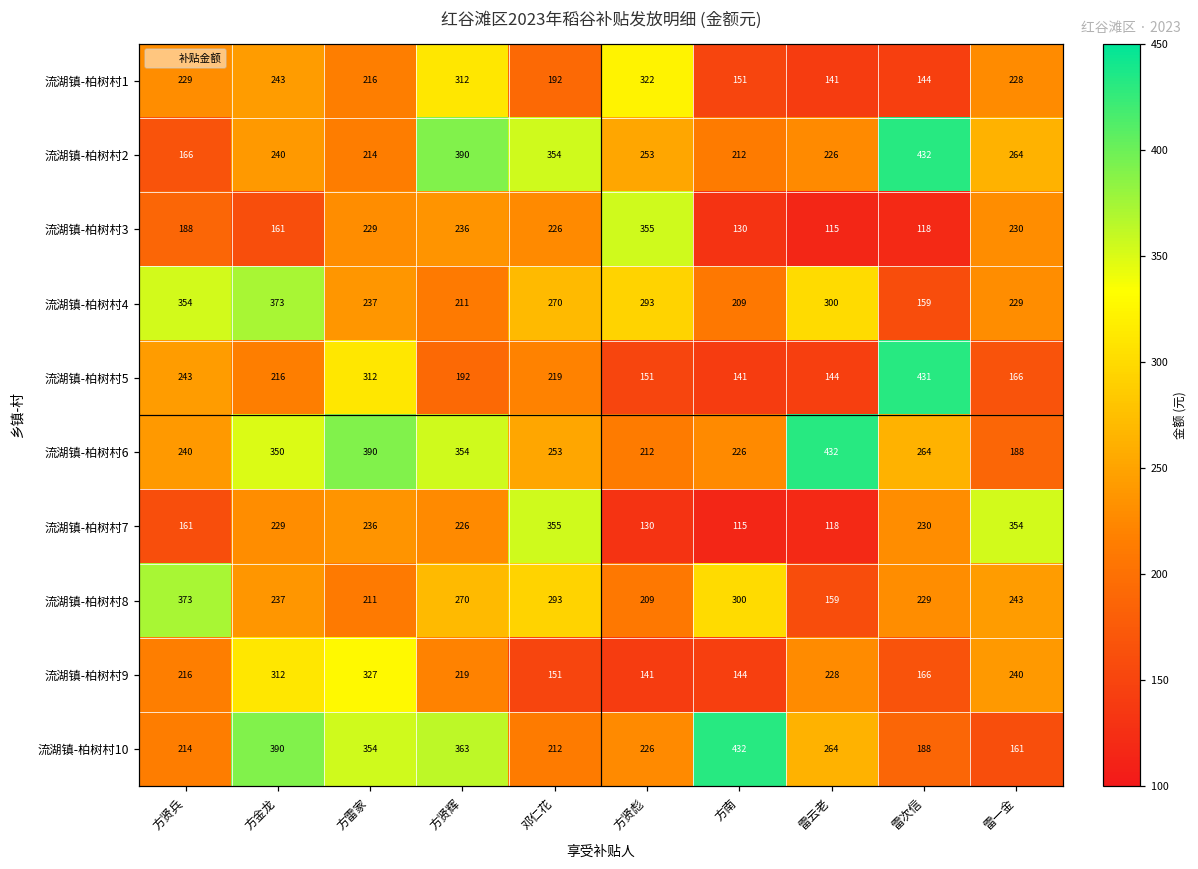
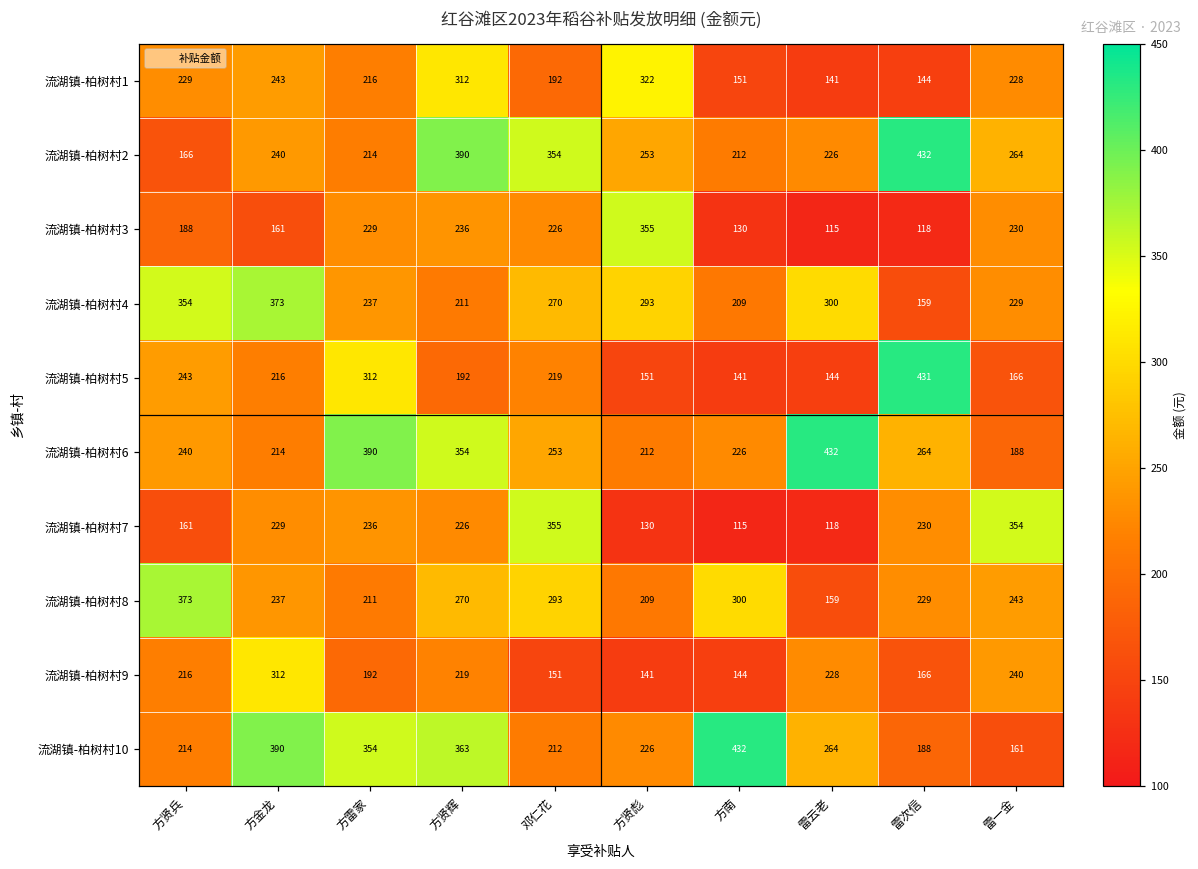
流湖镇-柏树村6, 方金龙: 350 -> 214
流湖镇-柏树村9, 方雷家: 327 -> 192
